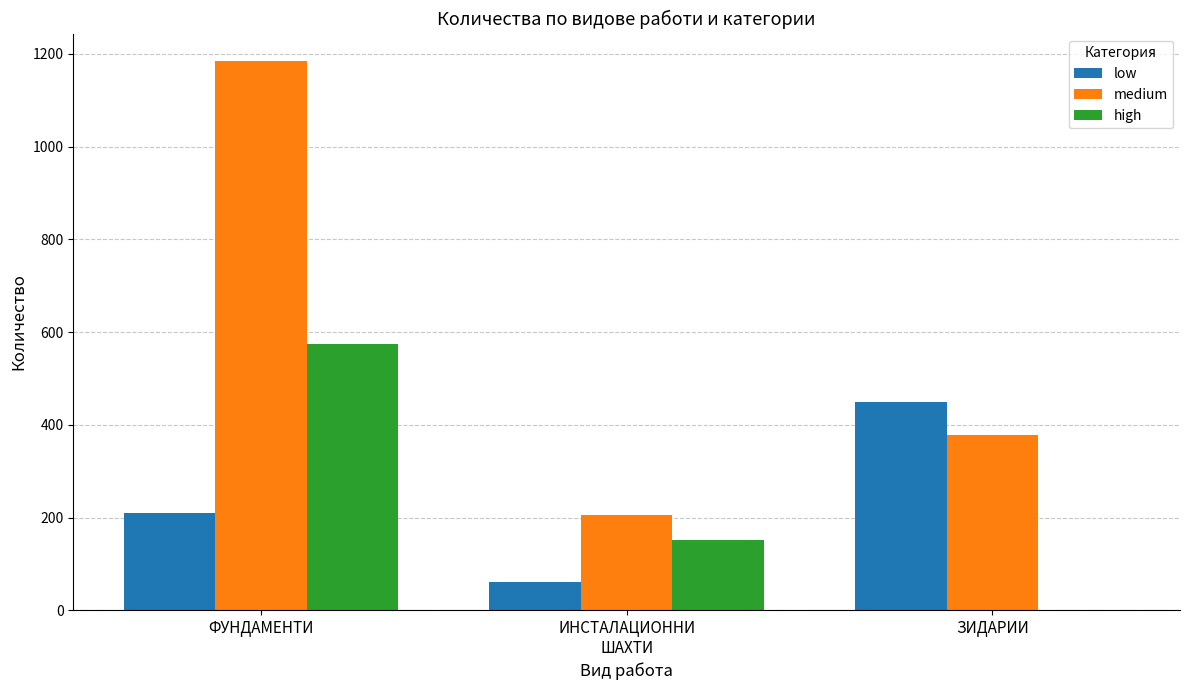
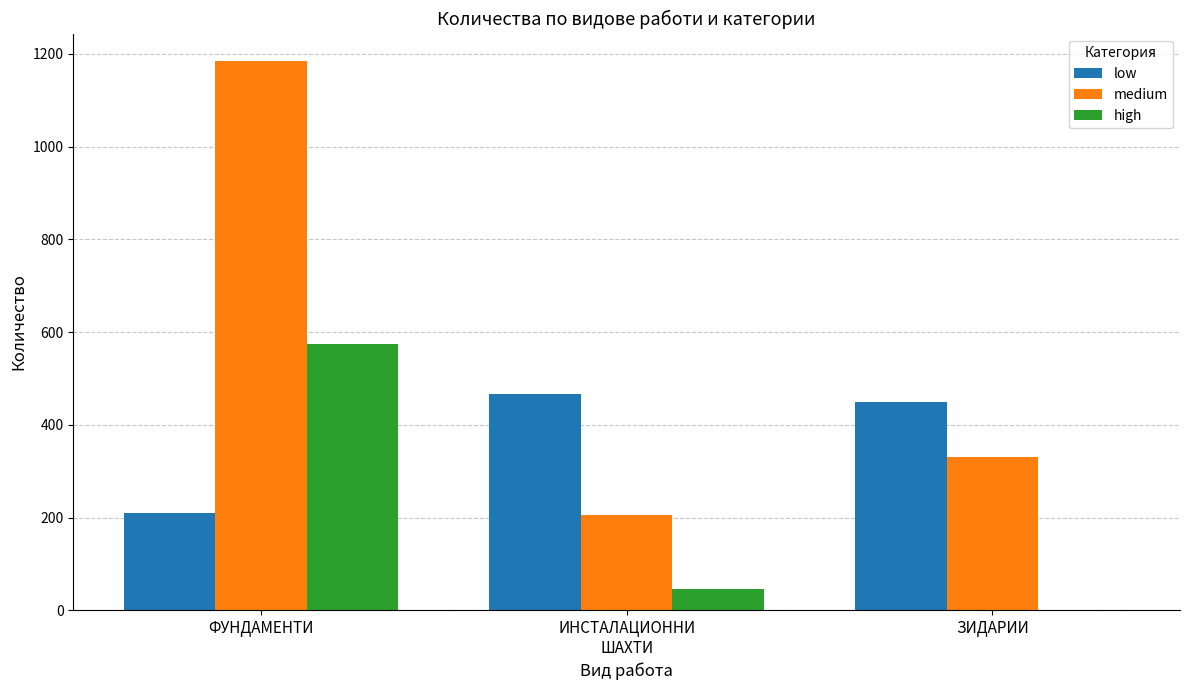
low, ИНСТАЛАЦИОННИ ШАХТИ: 60 -> 470
high, ИНСТАЛАЦИОННИ ШАХТИ: 150 -> 50
medium, ЗИДАРИИ: 380 -> 330
